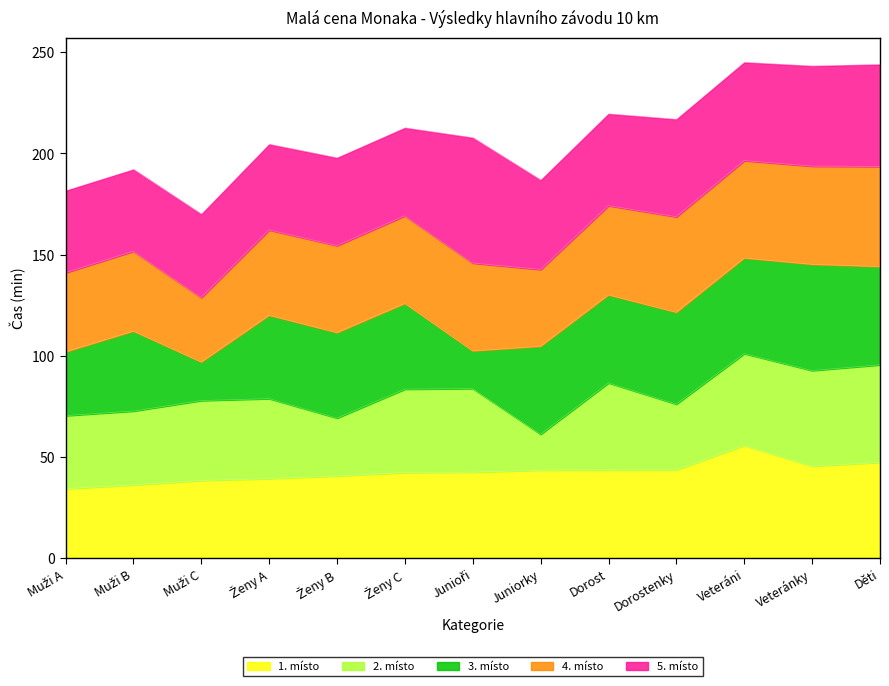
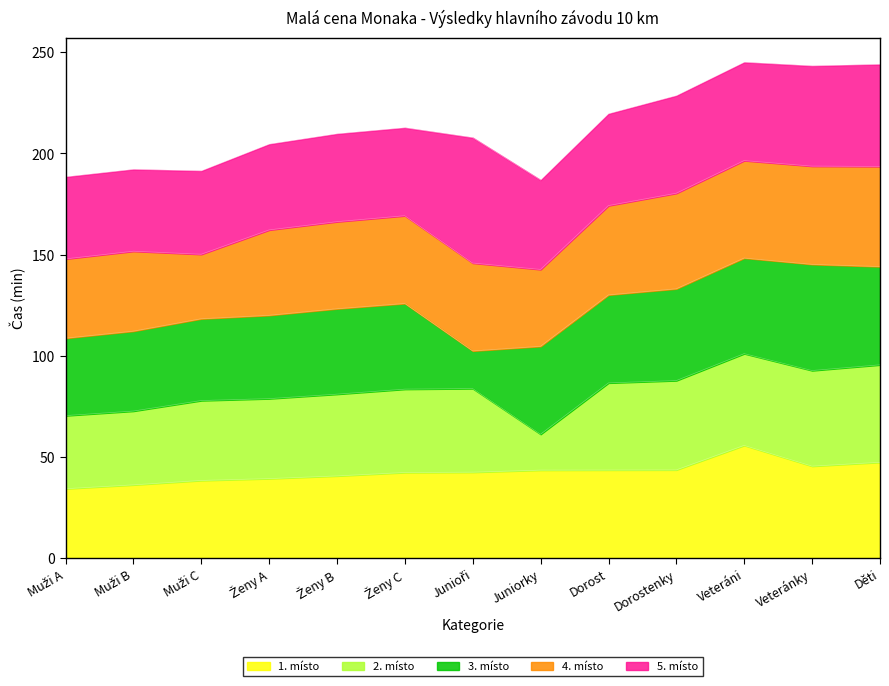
3. místo, Muži A: 31 -> 38
3. místo, Muži C: 19 -> 40
2. místo, Ženy B: 29 -> 40
2. místo, Dorostenky: 33 -> 44
